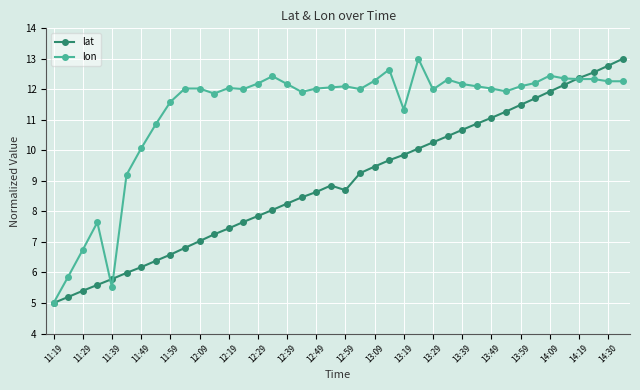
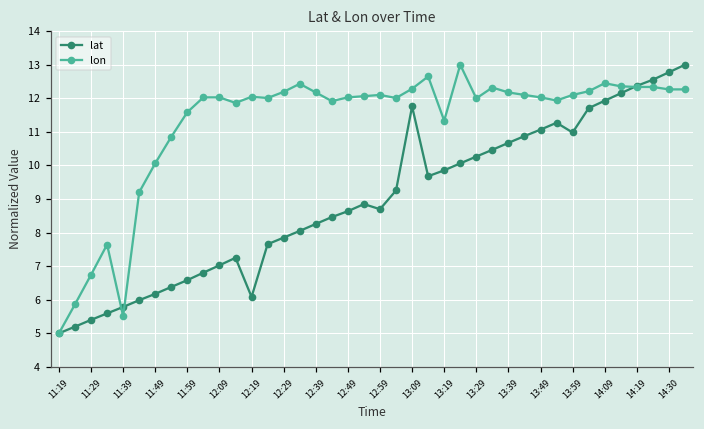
lat, 12:19: 7.4 -> 6.1
lat, 13:09: 9.5 -> 11.8
lat, 13:59: 11.5 -> 11.0
